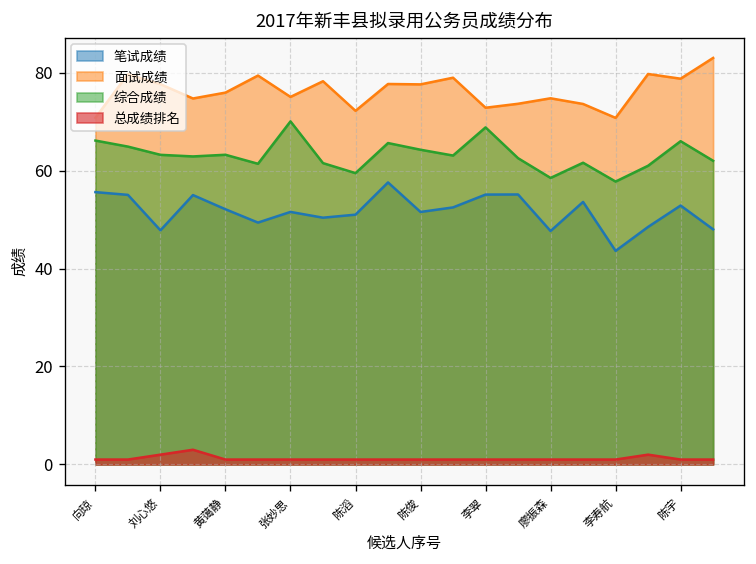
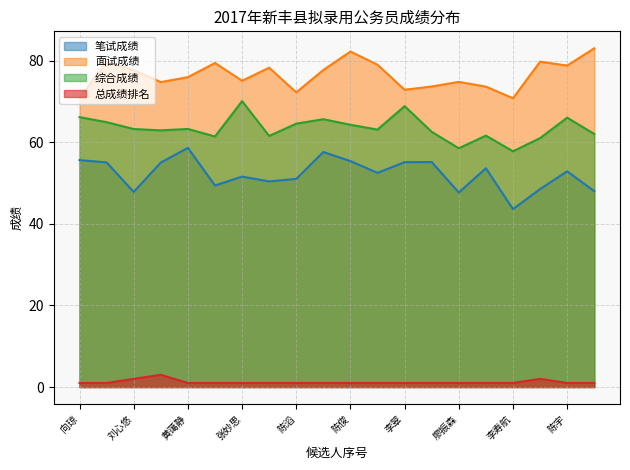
笔试成绩, 黄蔼静: 52 -> 59
综合成绩, 陈滔: 59 -> 65
笔试成绩, 陈俊: 52 -> 55
面试成绩, 陈俊: 78 -> 82
